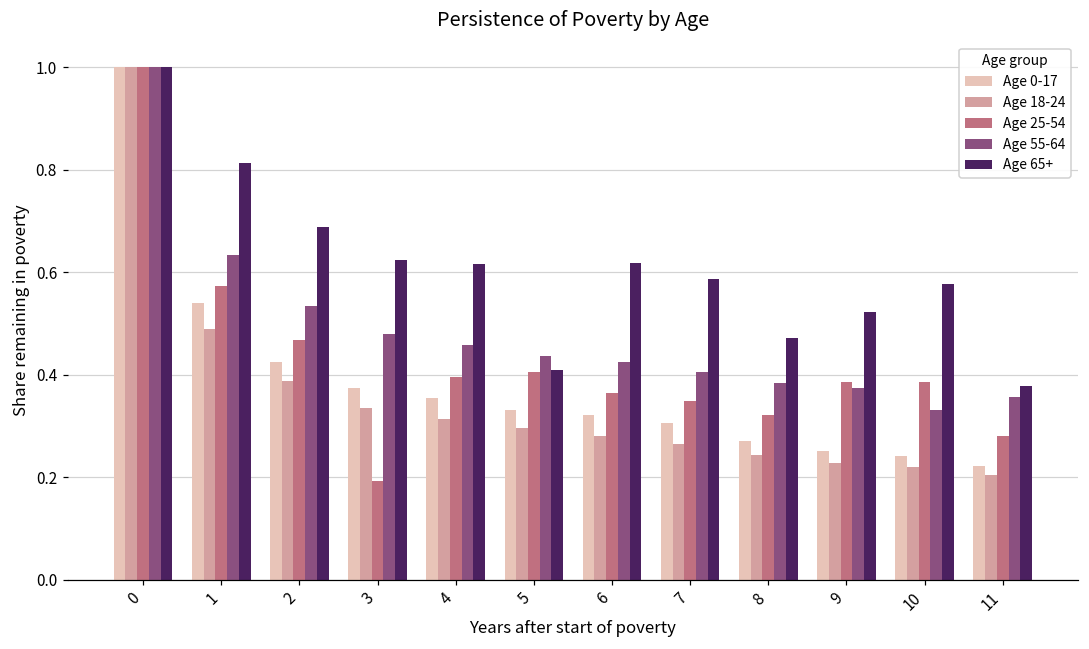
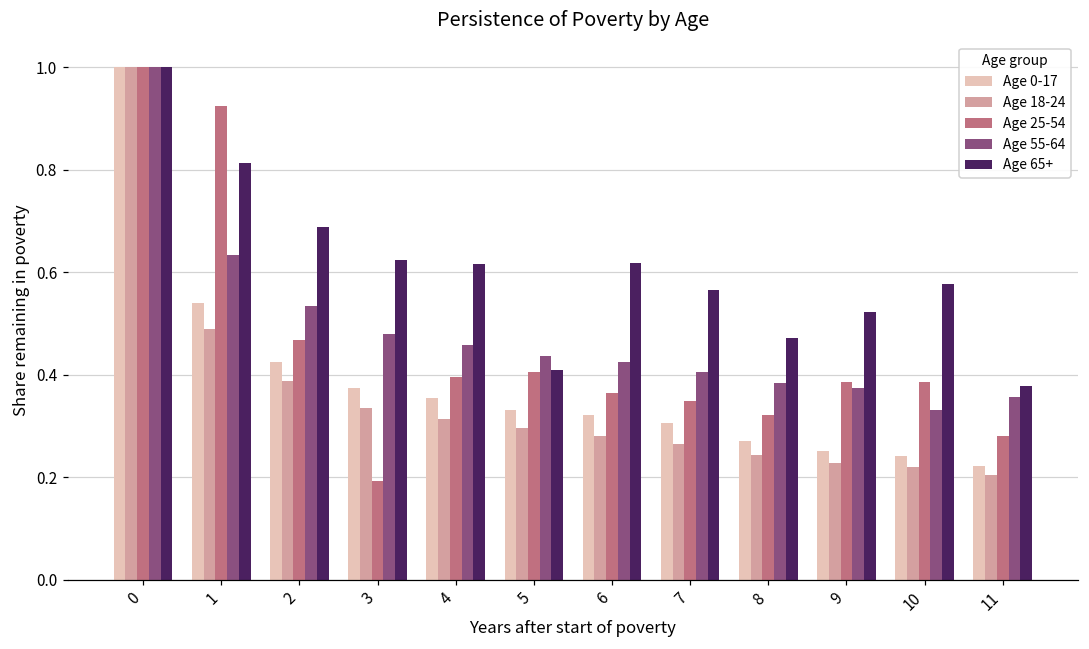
Age 25-54, 1: 0.57 -> 0.92
Age 65+, 7: 0.59 -> 0.56
